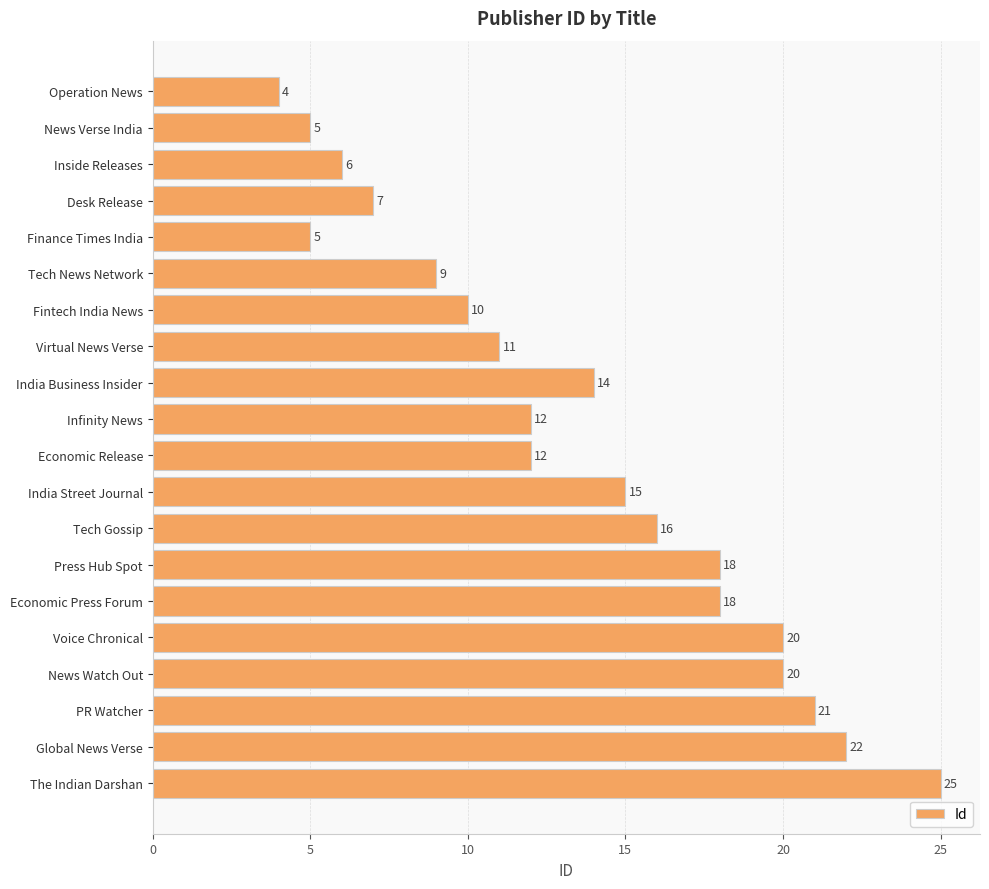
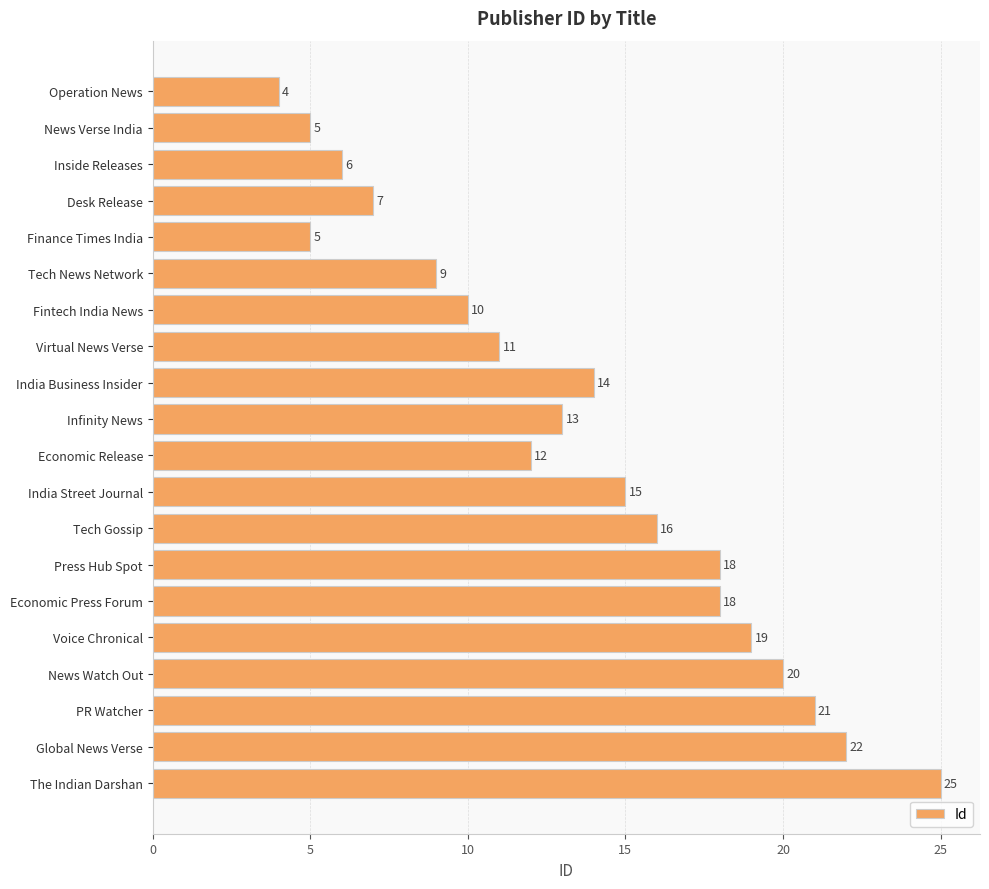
Infinity News: 12 -> 13
Voice Chronical: 20 -> 19
